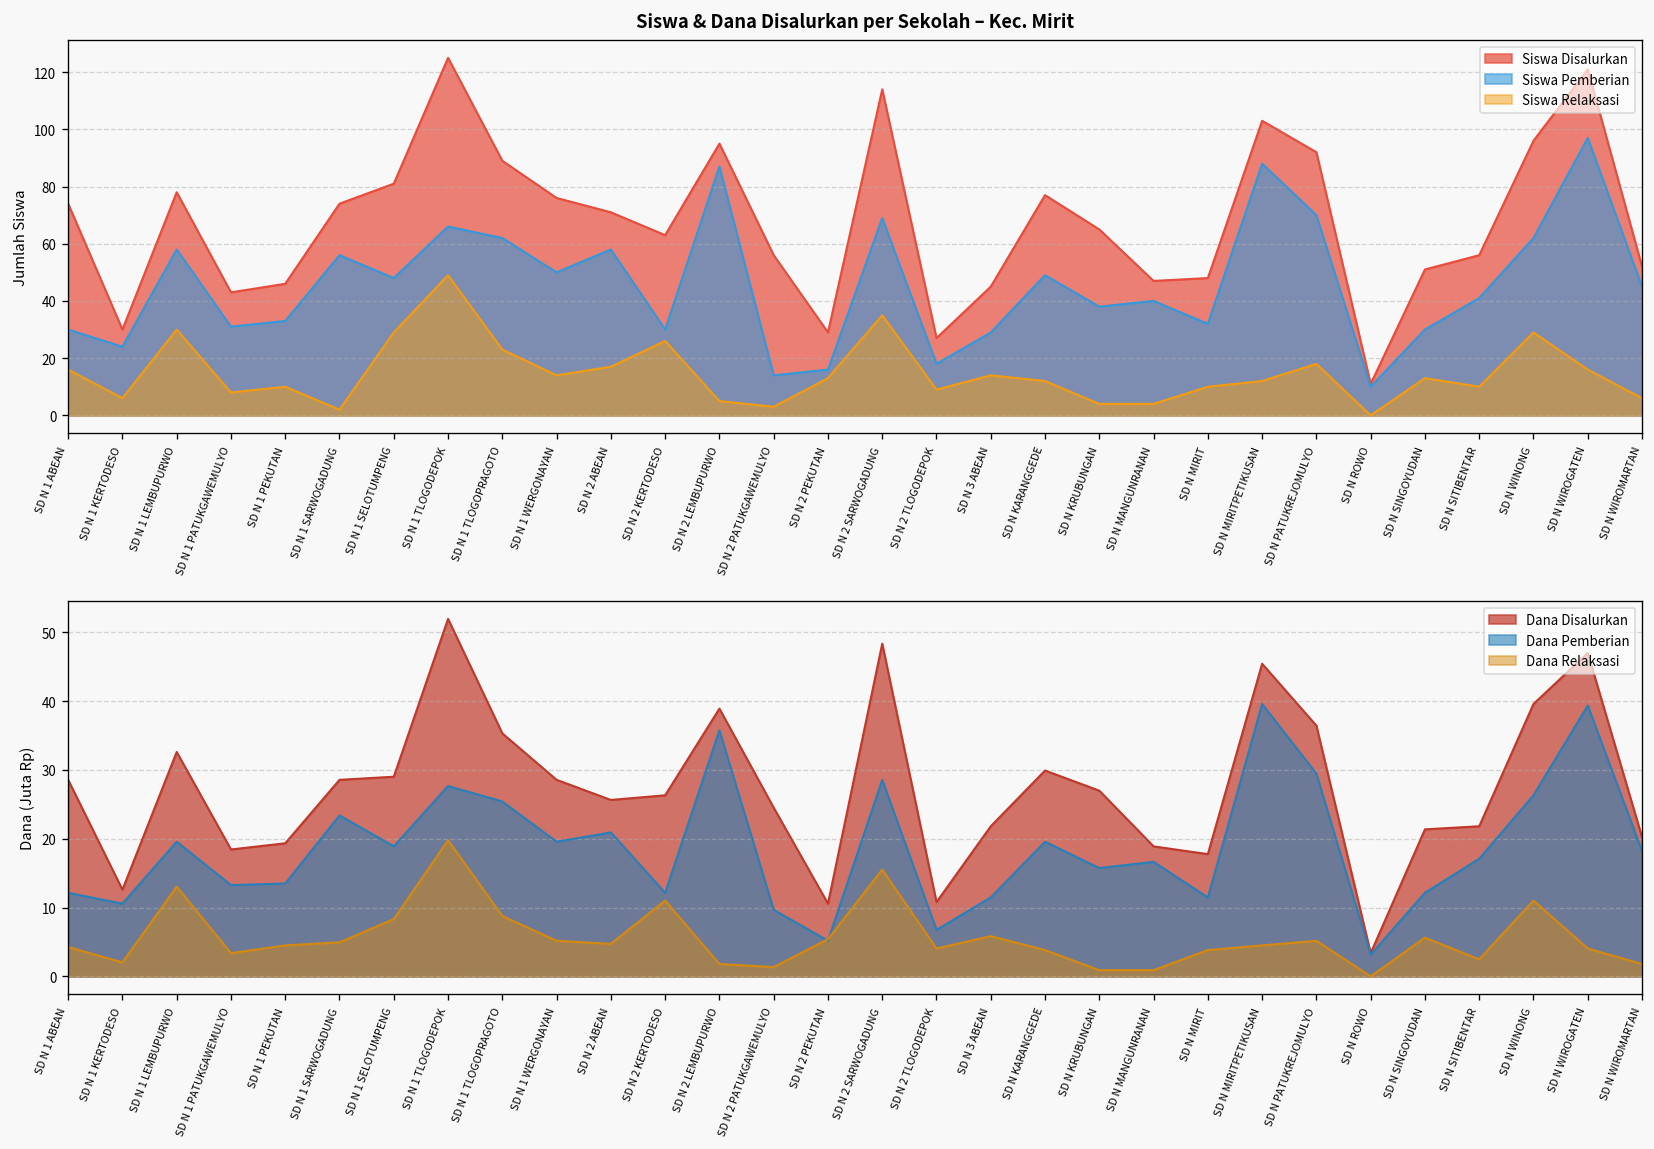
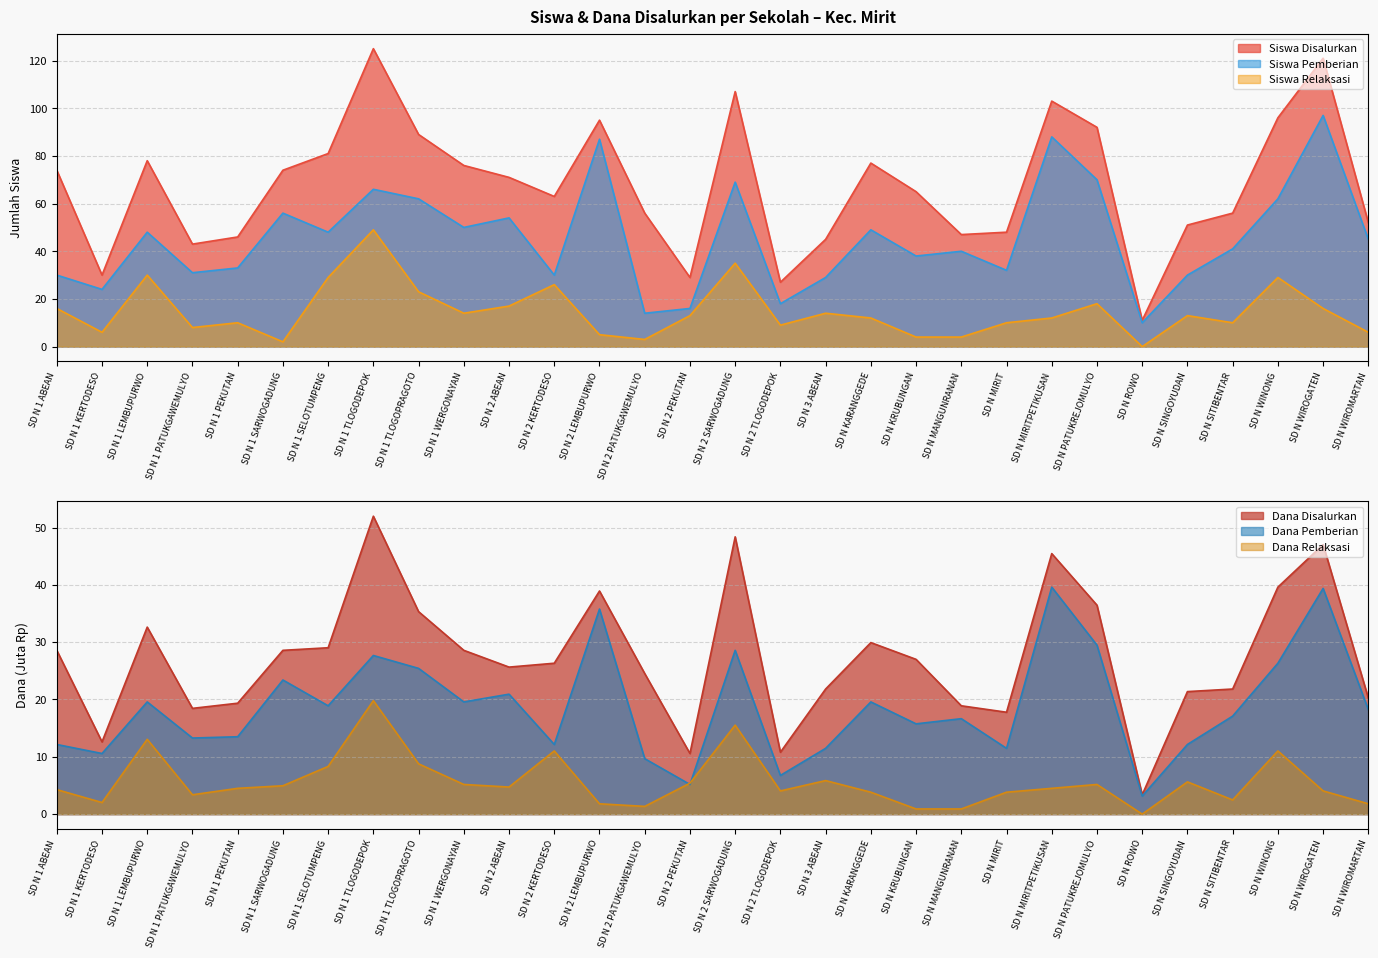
Siswa & Dana Disalurkan per Sekolah – Kec. Mirit, Siswa Pemberian, SD N 1 LEMBUPURWO: 58 -> 48
Siswa & Dana Disalurkan per Sekolah – Kec. Mirit, Siswa Pemberian, SD N 2 ABEAN: 58 -> 54
Siswa & Dana Disalurkan per Sekolah – Kec. Mirit, Siswa Disalurkan, SD N 2 SARWOGADUNG: 114 -> 107
